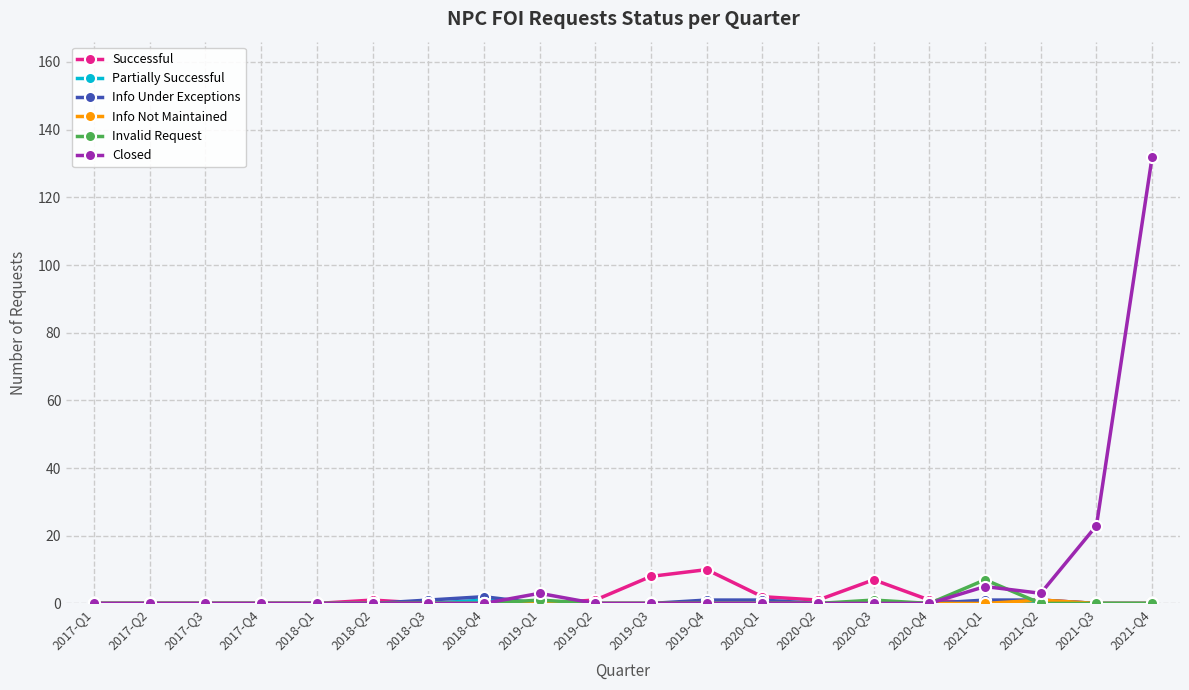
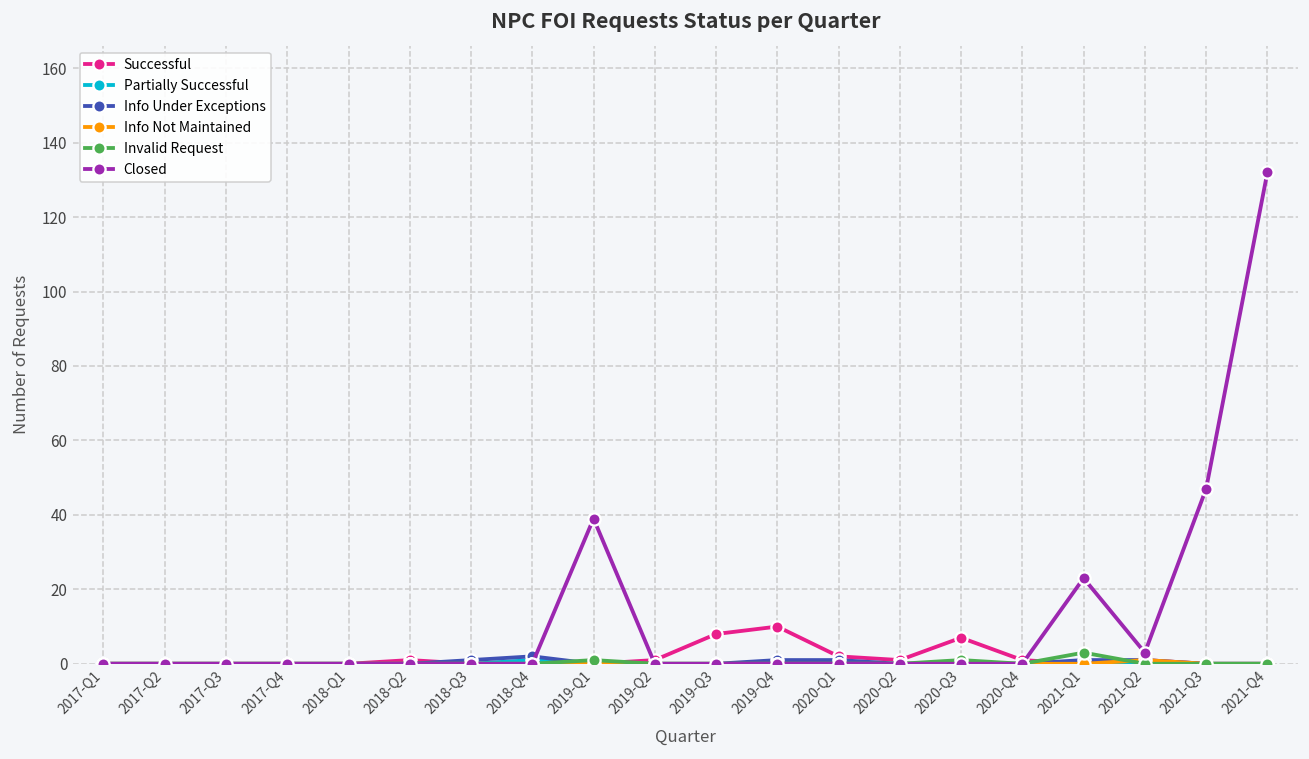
Closed, 2019-Q1: 3 -> 39
Invalid Request, 2021-Q1: 7 -> 3
Closed, 2021-Q1: 5 -> 23
Closed, 2021-Q3: 23 -> 47
